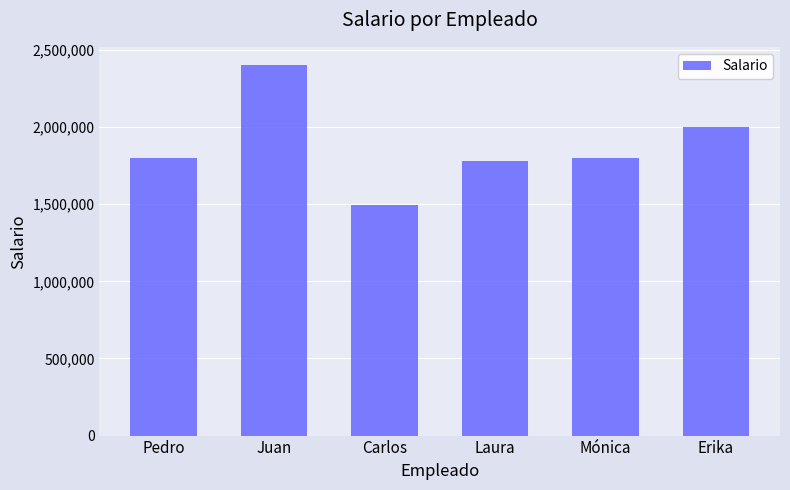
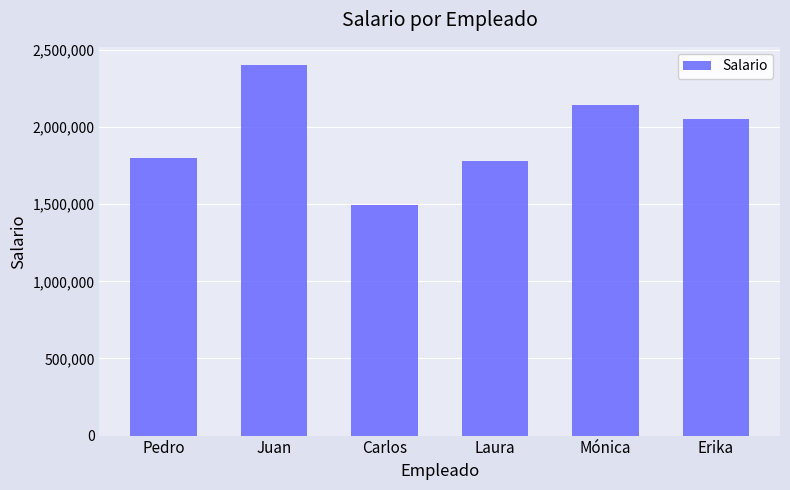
Mónica: 1,800,000 -> 2,140,000
Erika: 2,000,000 -> 2,050,000
